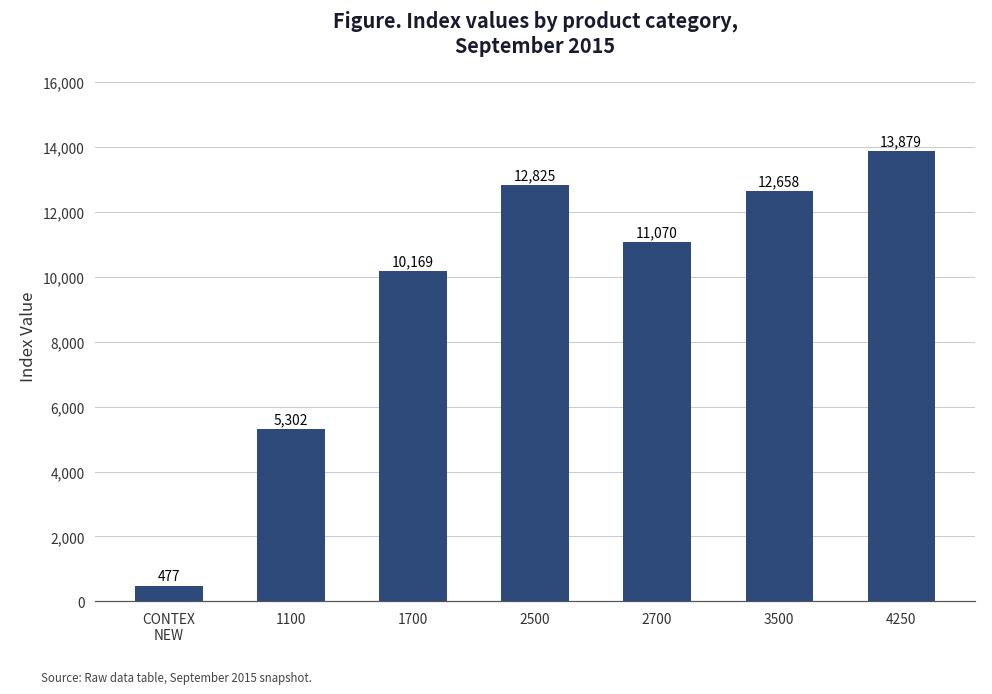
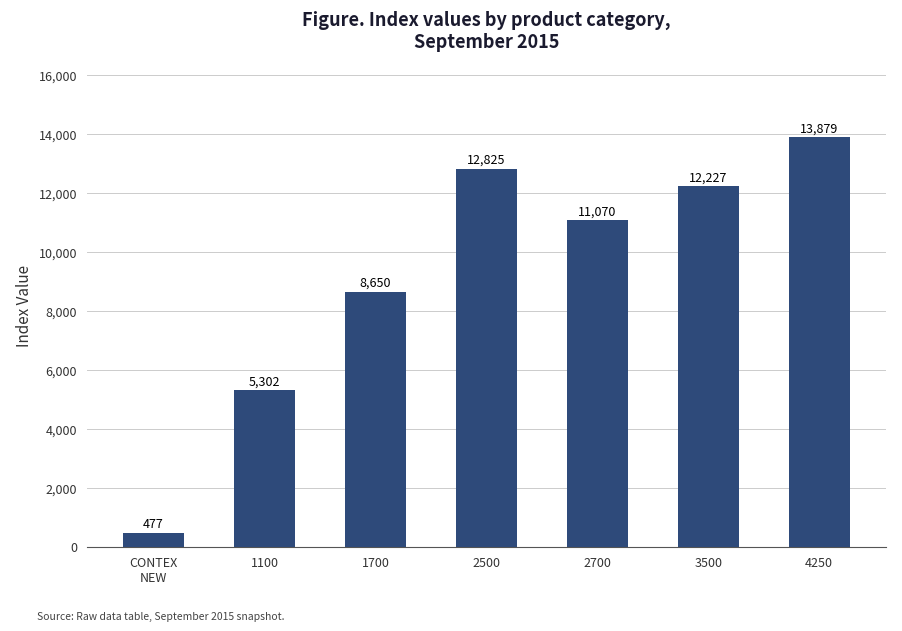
1700: 10,169 -> 8,650
3500: 12,658 -> 12,227
